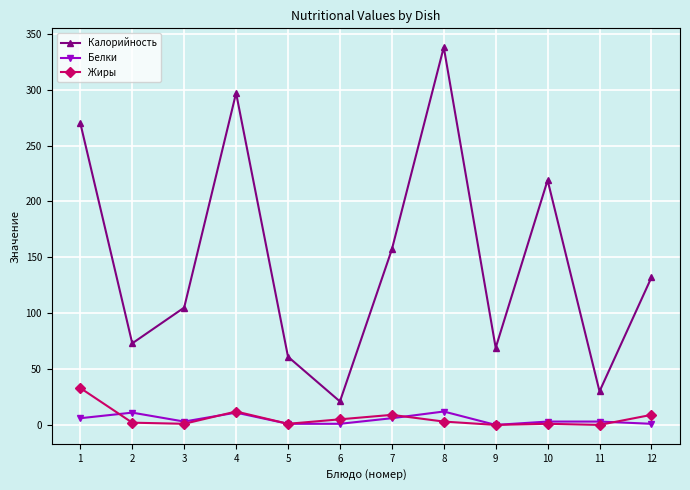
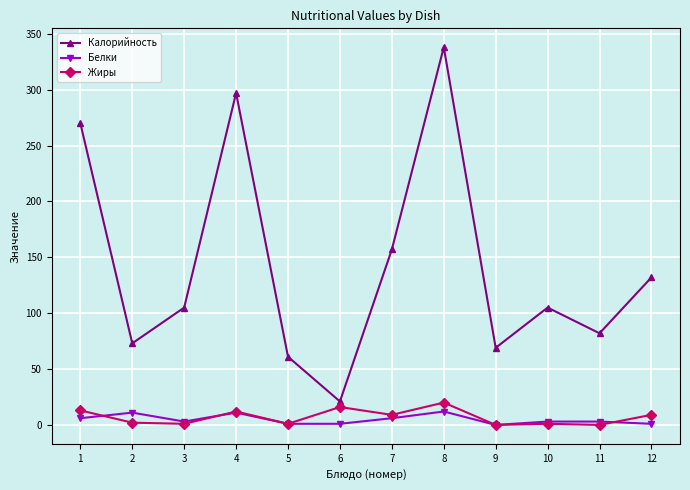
Жиры, 1: 33 -> 13
Жиры, 6: 5 -> 16
Жиры, 8: 3 -> 20
Калорийность, 10: 219 -> 105
Калорийность, 11: 30 -> 82
